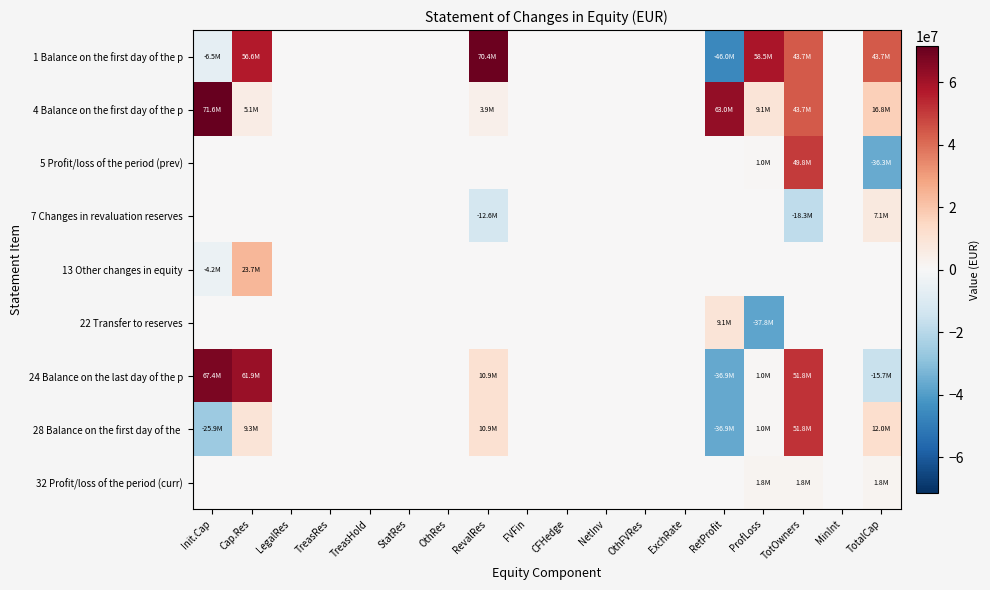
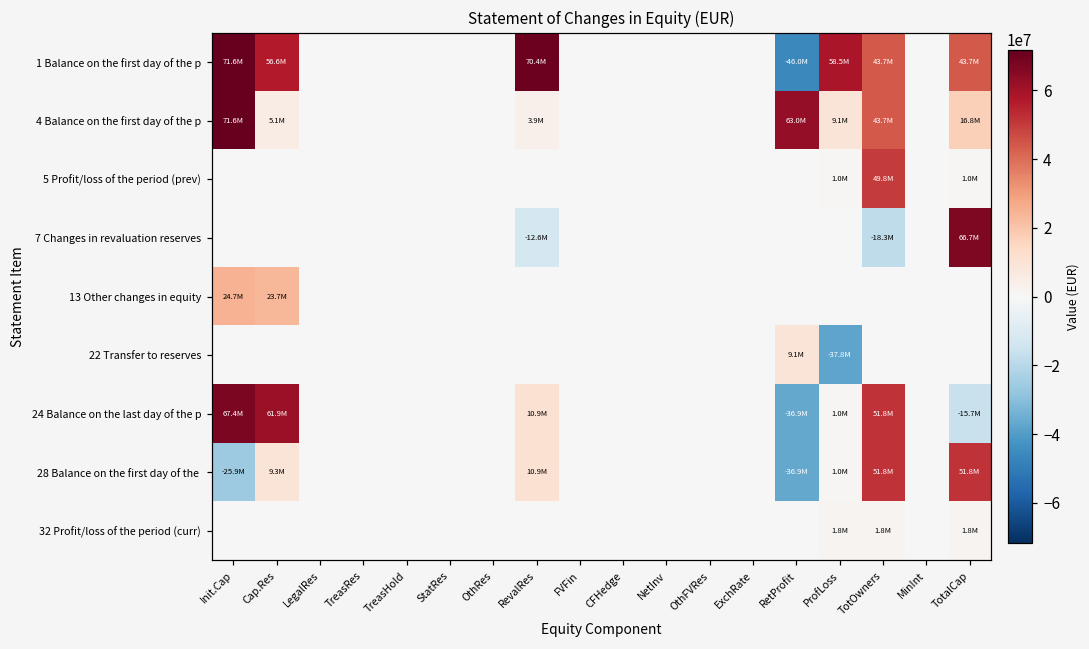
1 Balance on the first day of the p, Init.Cap: -6.5M -> 71.6M
5 Profit/loss of the period (prev), TotalCap: -36.3M -> 1.0M
7 Changes in revaluation reserves, TotalCap: 7.1M -> 66.7M
13 Other changes in equity, Init.Cap: -4.2M -> 24.7M
28 Balance on the first day of the, TotalCap: 12.0M -> 51.8M
